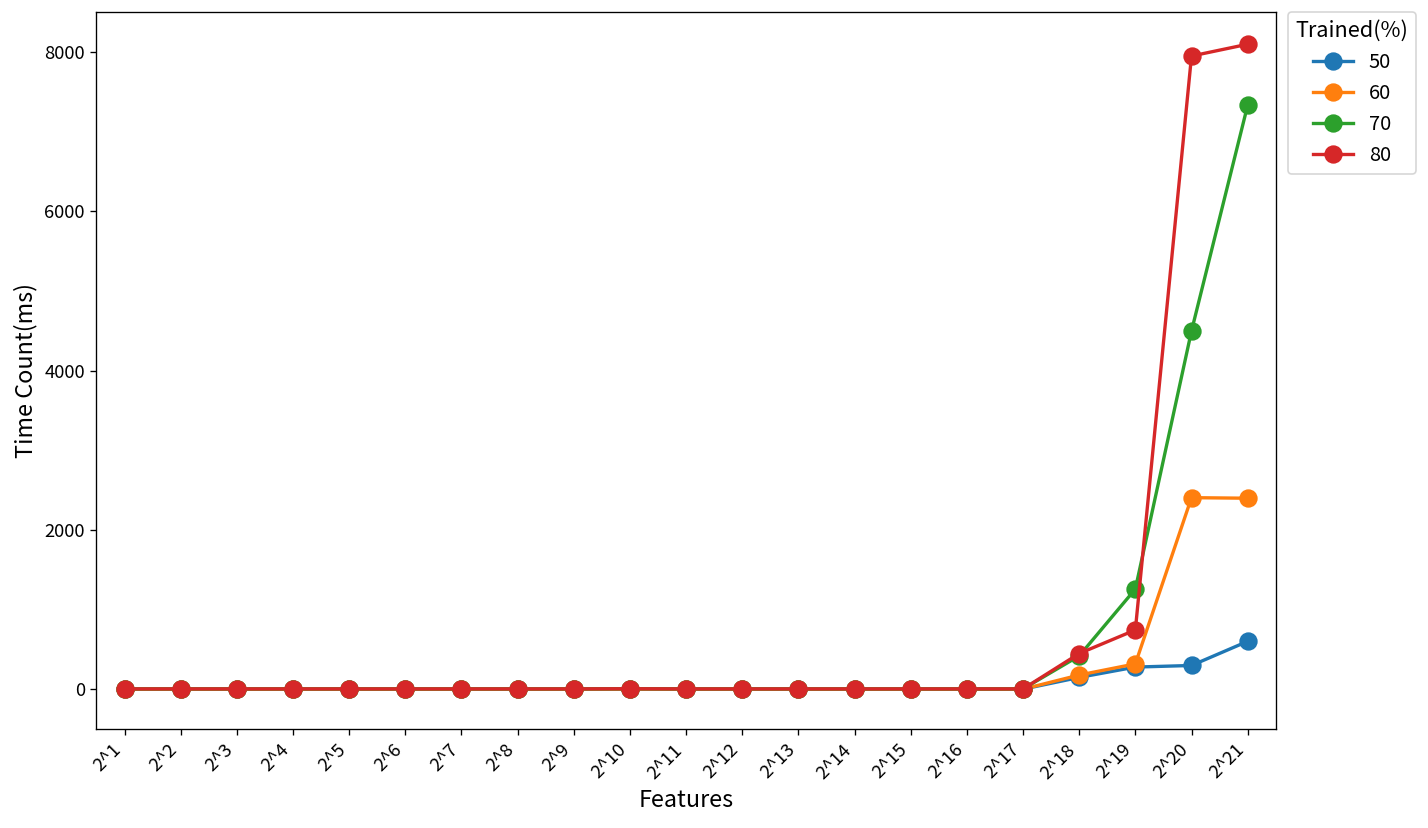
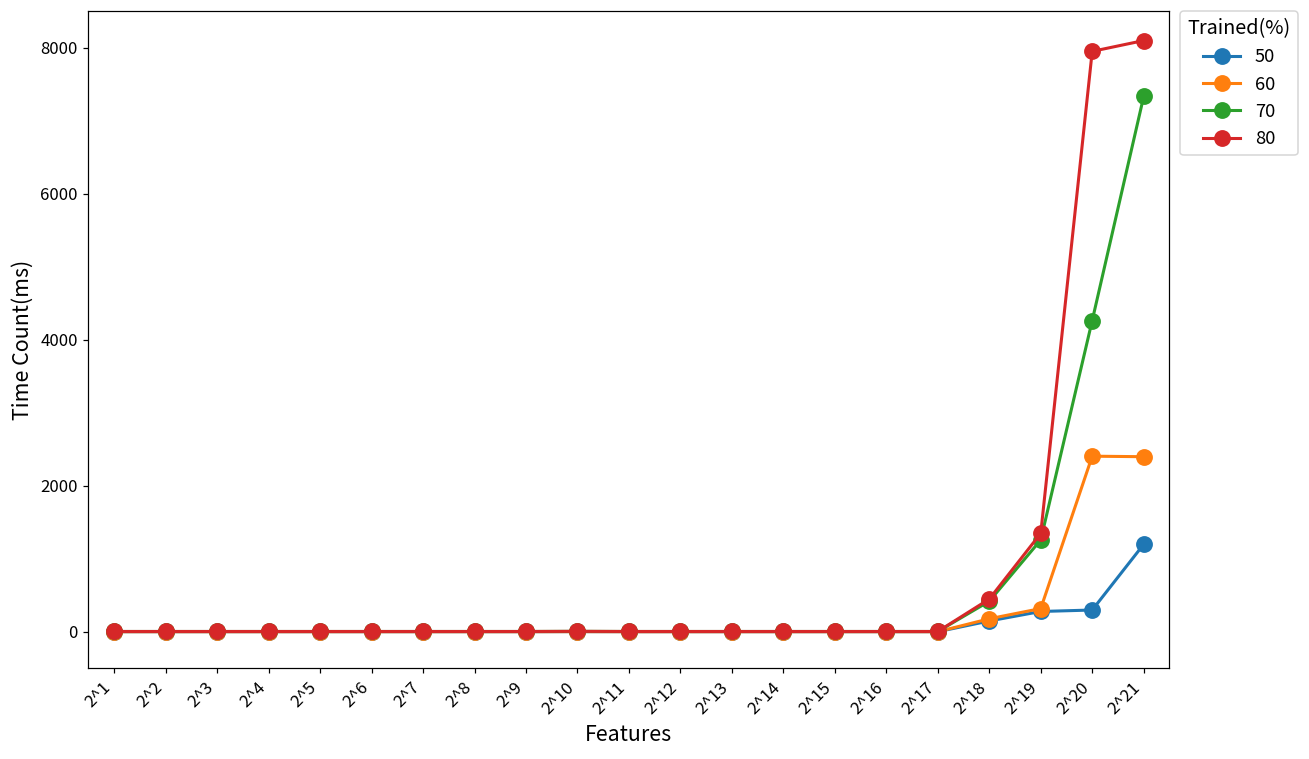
80, 2^19: 700 -> 1400
70, 2^20: 4500 -> 4300
50, 2^21: 600 -> 1200
